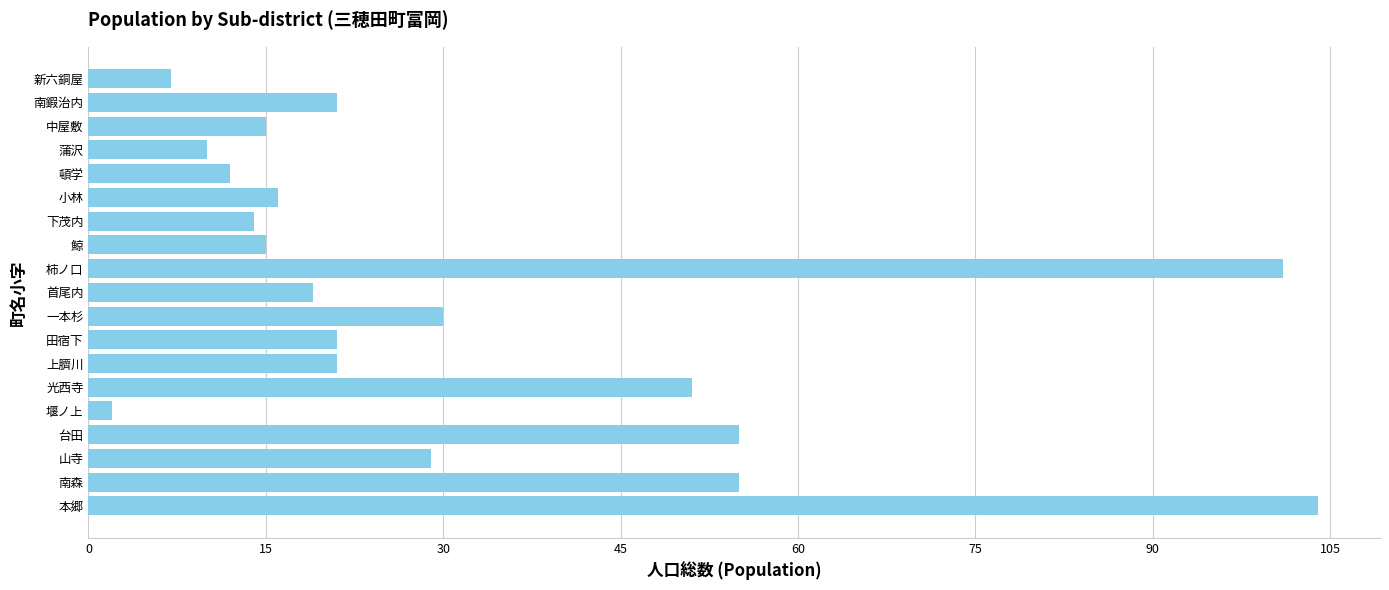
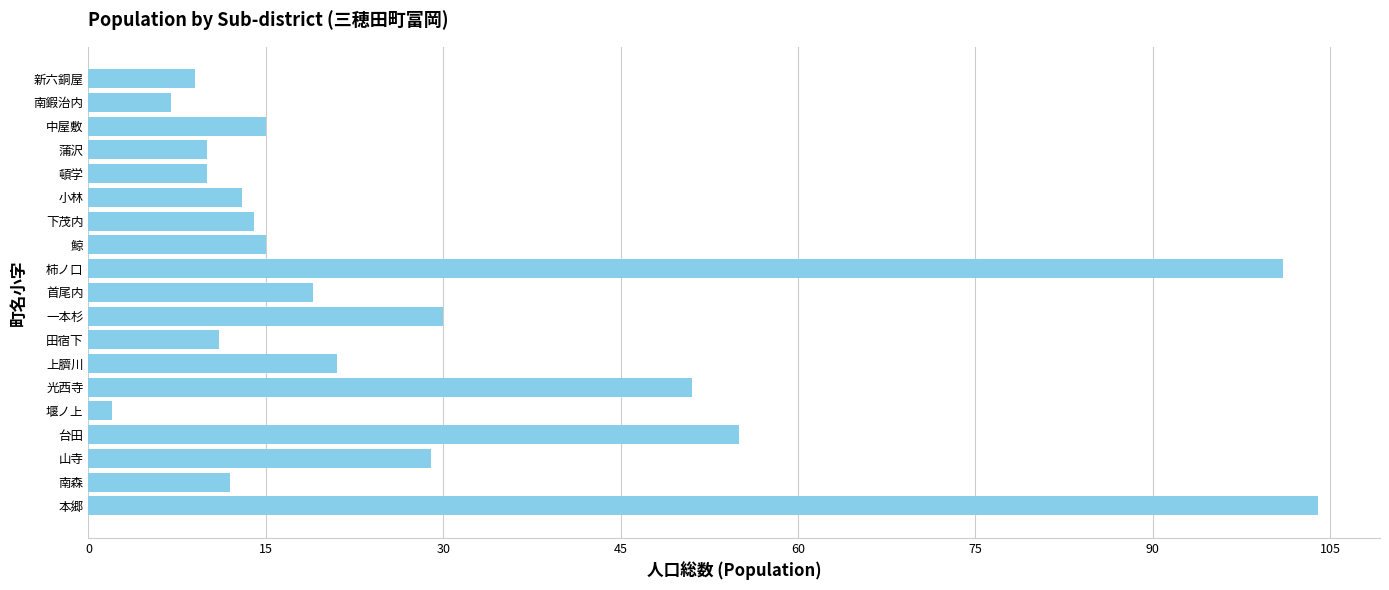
新六銅屋: 7 -> 9
南鍜治内: 21 -> 7
頓学: 12 -> 10
小林: 16 -> 13
田宿下: 21 -> 11
南森: 55 -> 12
